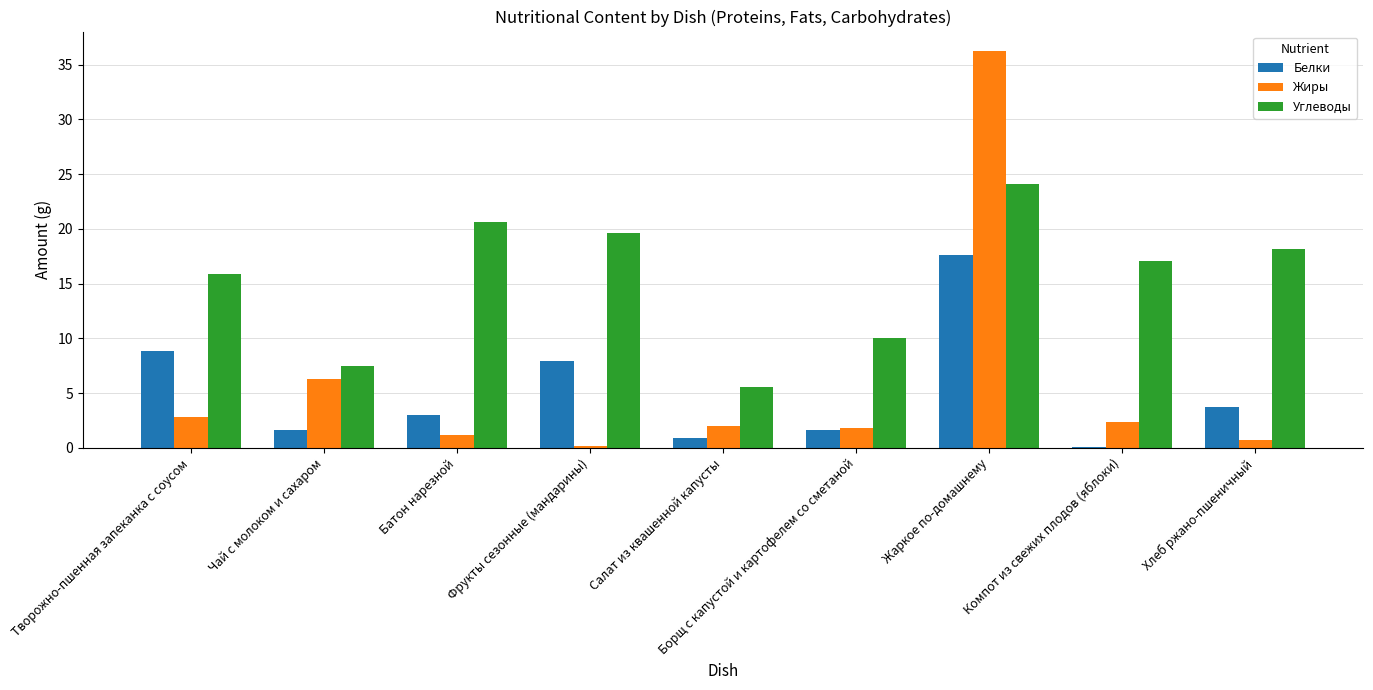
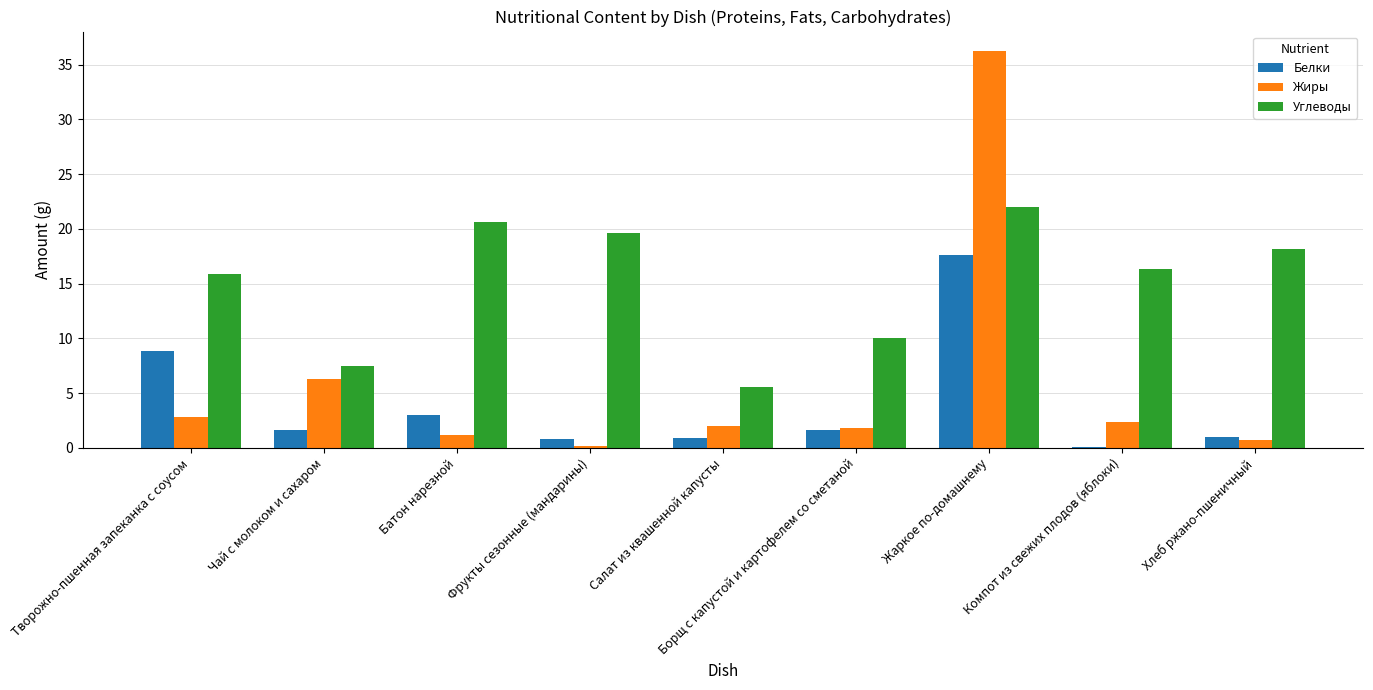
Белки, Фрукты сезонные (мандарины): 7.9 -> 0.8
Углеводы, Жаркое по-домашнему: 24.1 -> 22.0
Углеводы, Компот из свежих плодов (яблоки): 17.1 -> 16.3
Белки, Хлеб ржано-пшеничный: 3.7 -> 1.0
